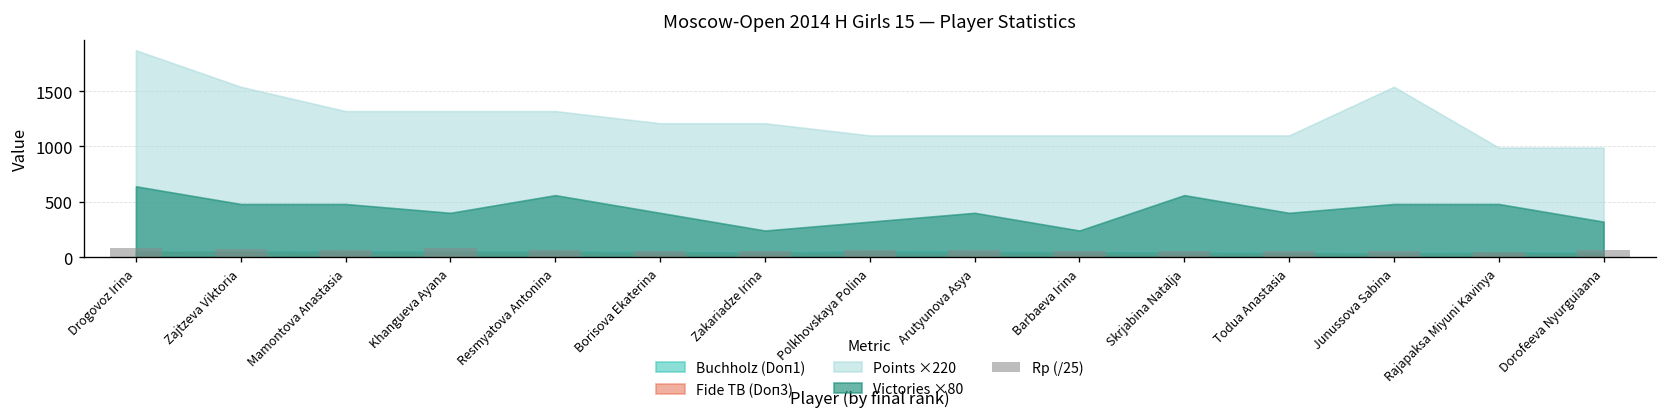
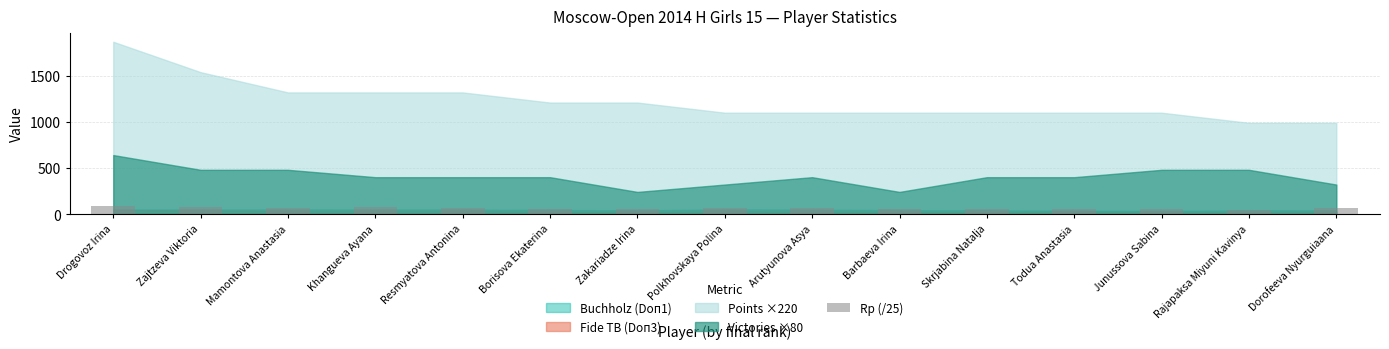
Victories ×80, Resmyatova Antonina: 600 -> 400
Victories ×80, Skrjabina Natalja: 600 -> 400
Points ×220, Junussova Sabina: 1500 -> 1100
